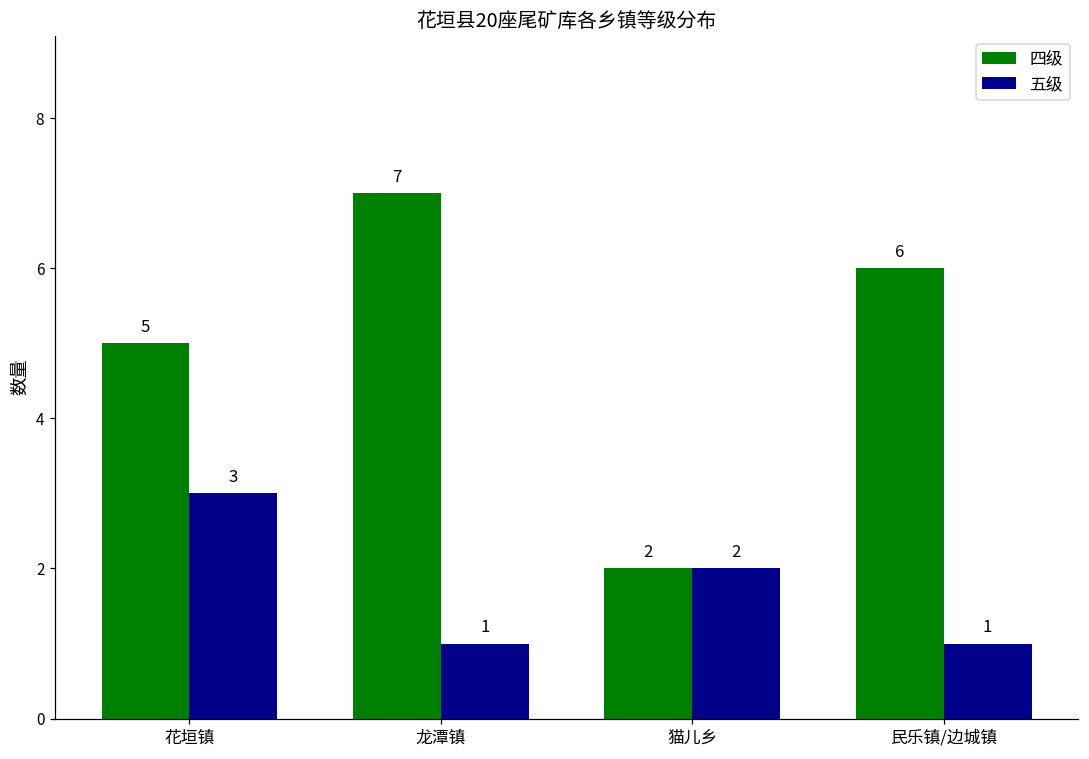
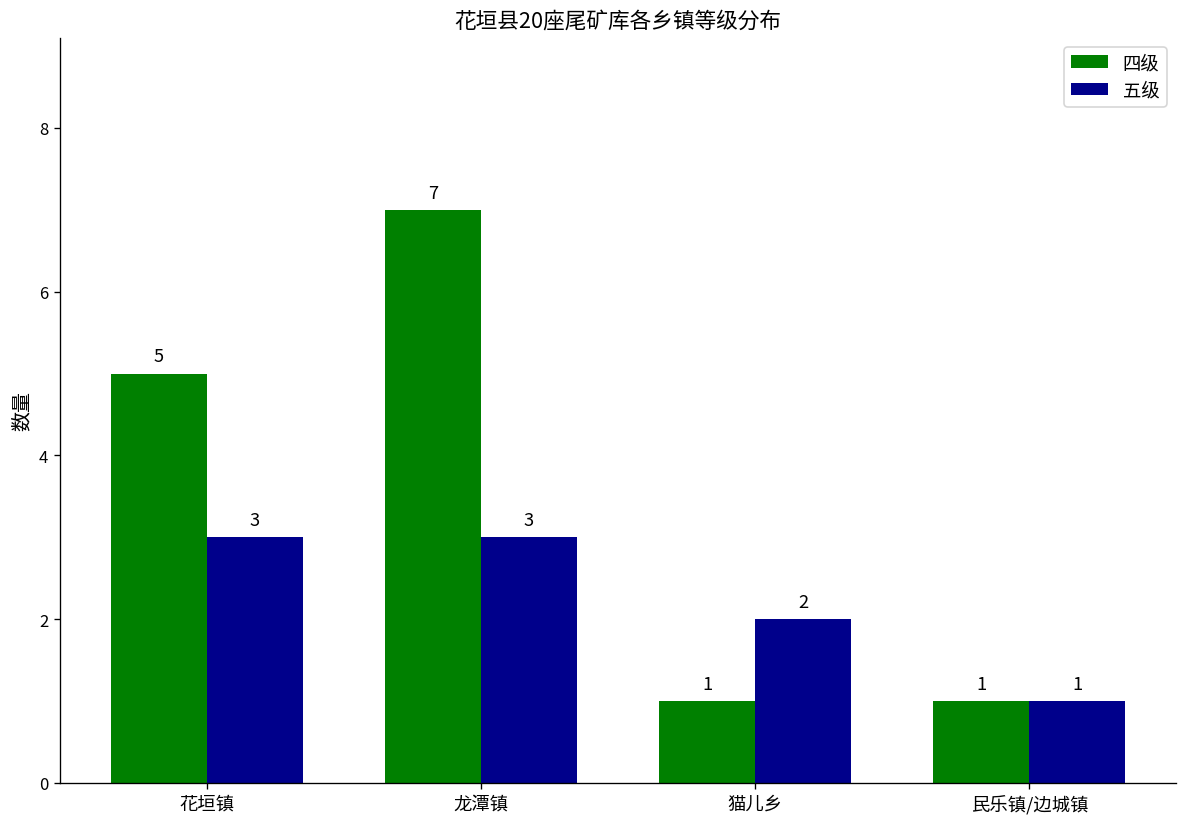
五级, 龙潭镇: 1 -> 3
四级, 猫儿乡: 2 -> 1
四级, 民乐镇/边城镇: 6 -> 1
